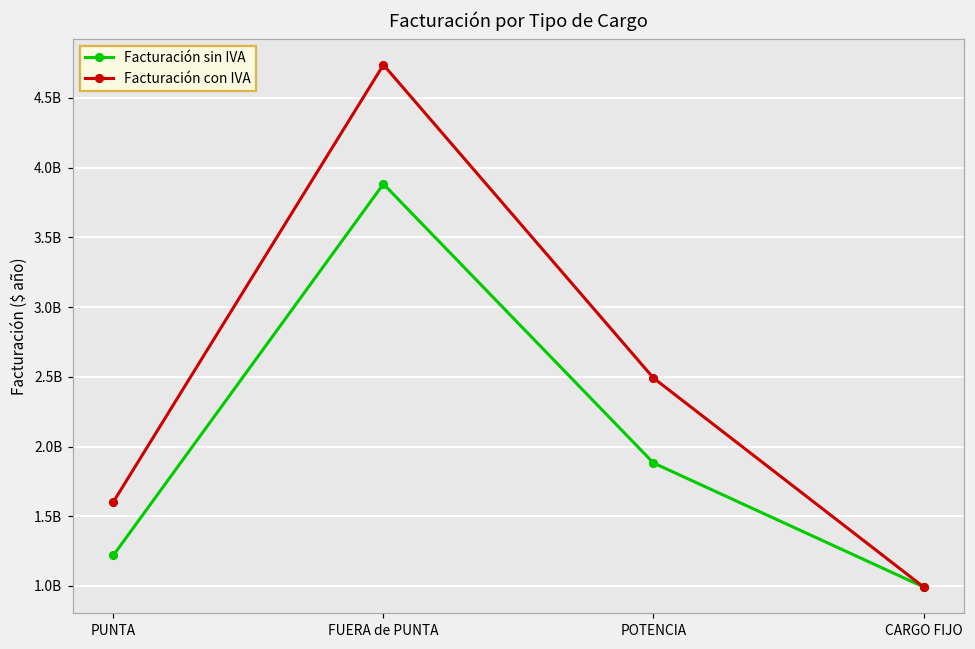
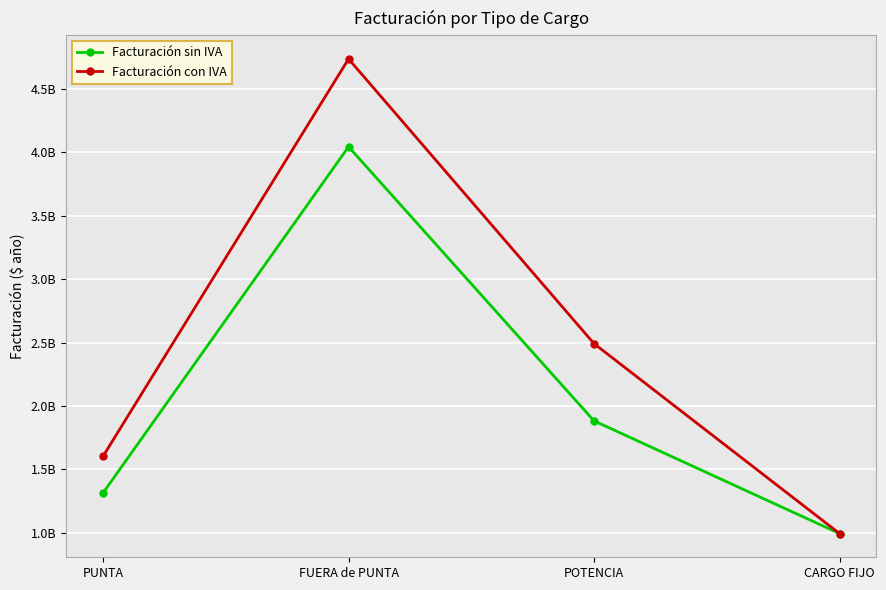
Facturación sin IVA, PUNTA: 1220000000 -> 1310000000
Facturación sin IVA, FUERA de PUNTA: 3880000000 -> 4040000000
